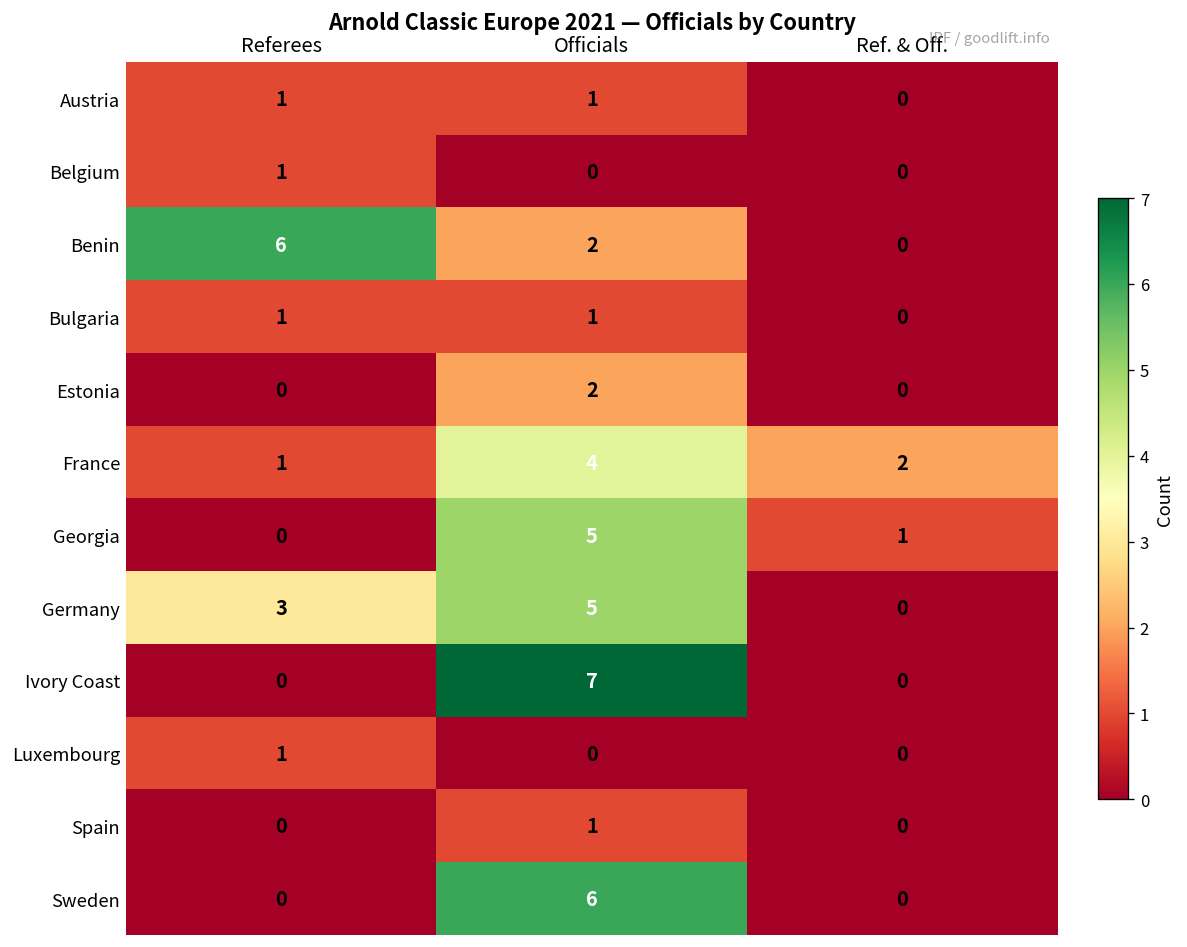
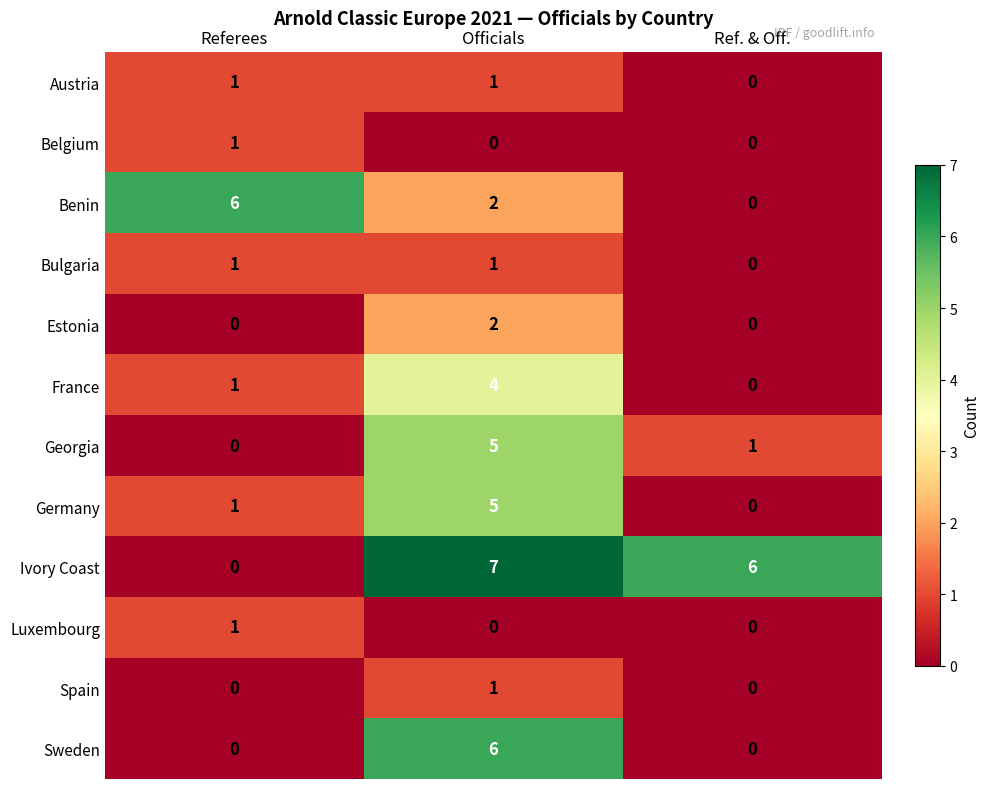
France, Ref. & Off.: 2 -> 0
Germany, Referees: 3 -> 1
Ivory Coast, Ref. & Off.: 0 -> 6
